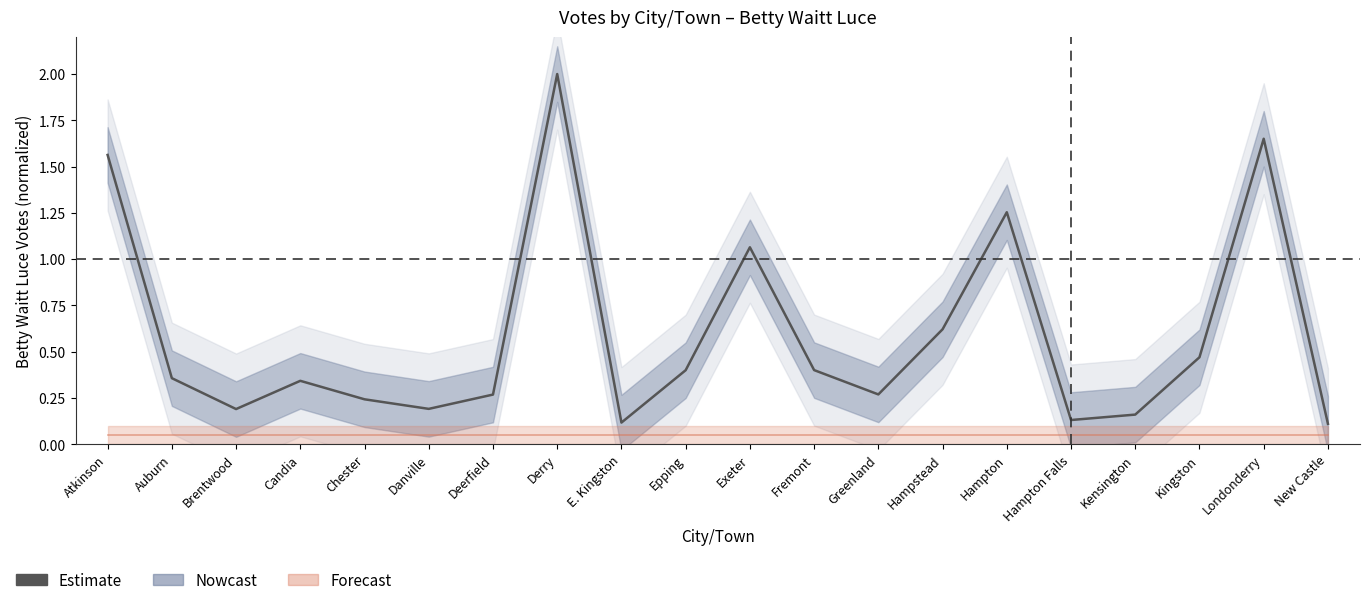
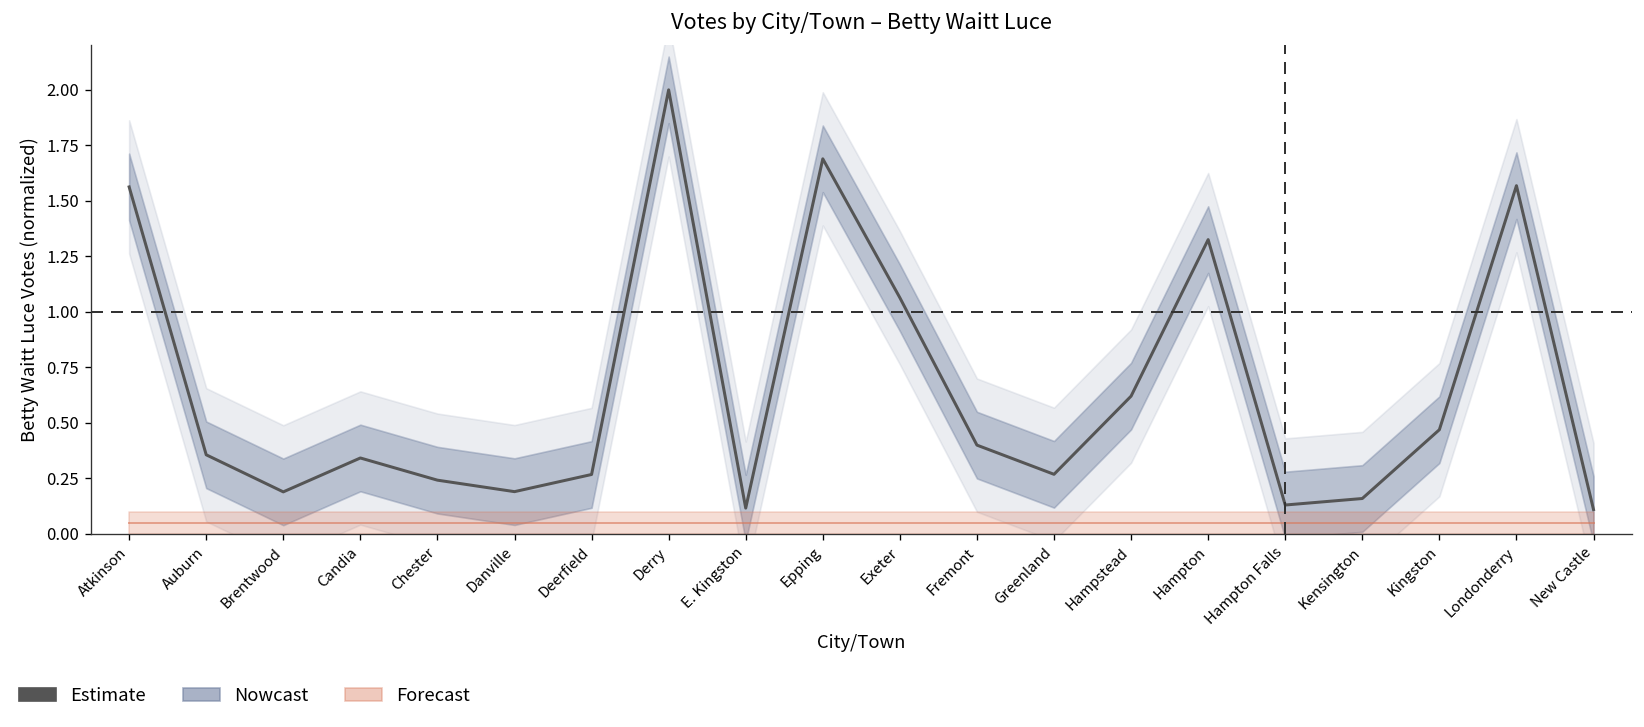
Estimate, Epping: 0.40 -> 1.69
Estimate, Hampton: 1.25 -> 1.33
Estimate, Londonderry: 1.65 -> 1.57
